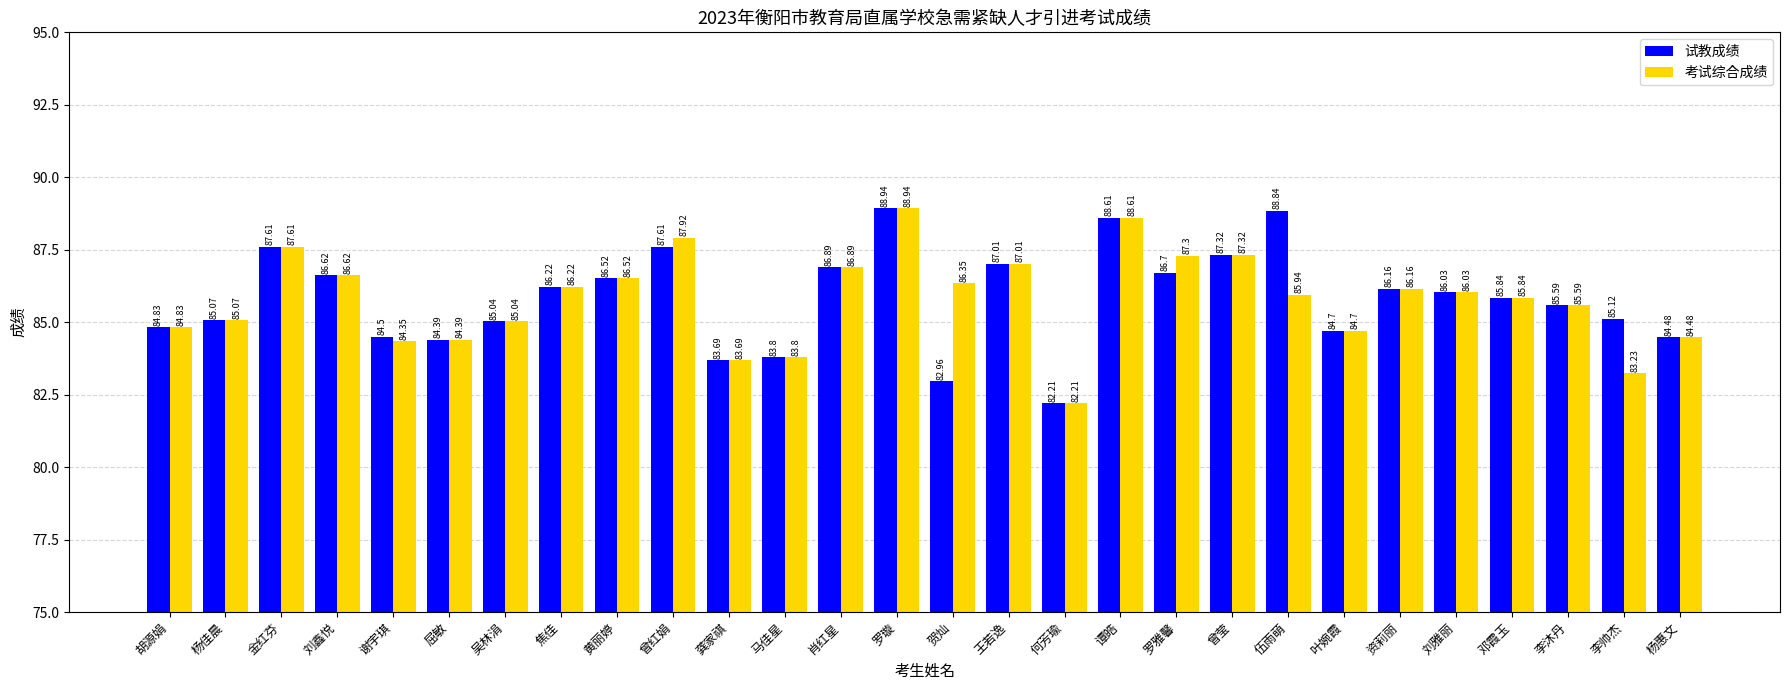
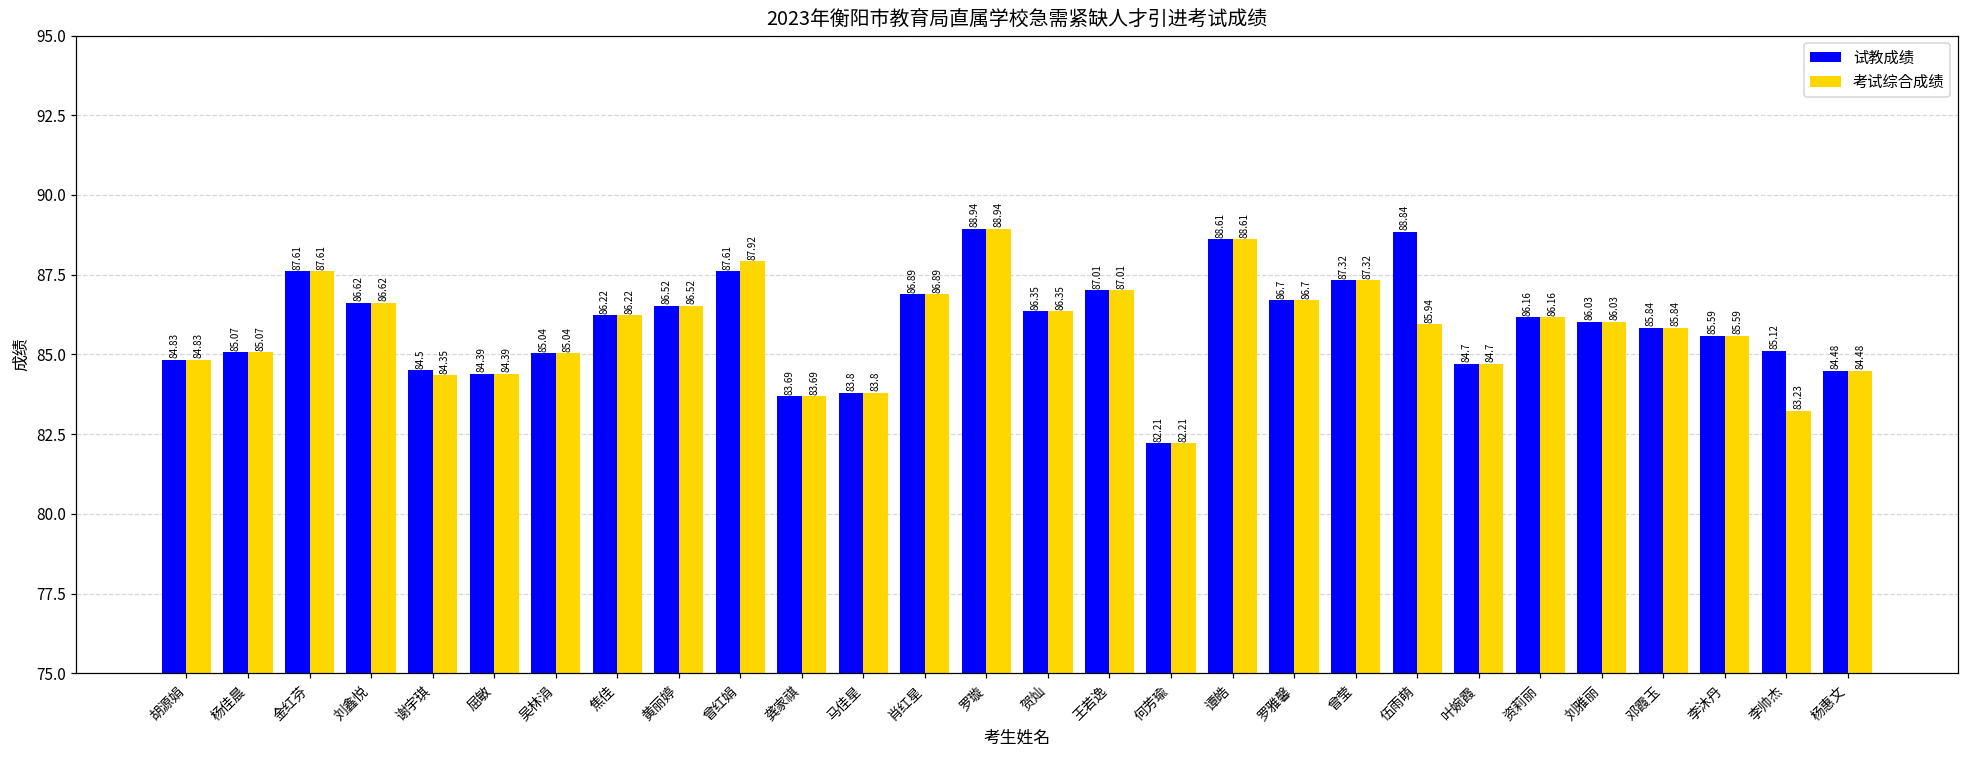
试教成绩, 贺灿: 82.96 -> 86.35
考试综合成绩, 罗雅馨: 87.3 -> 86.7
